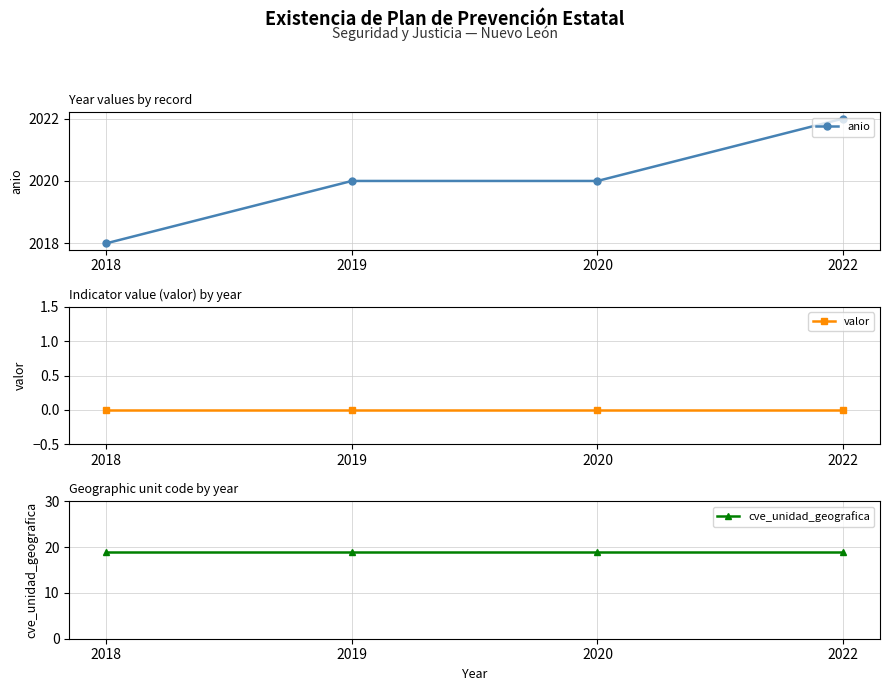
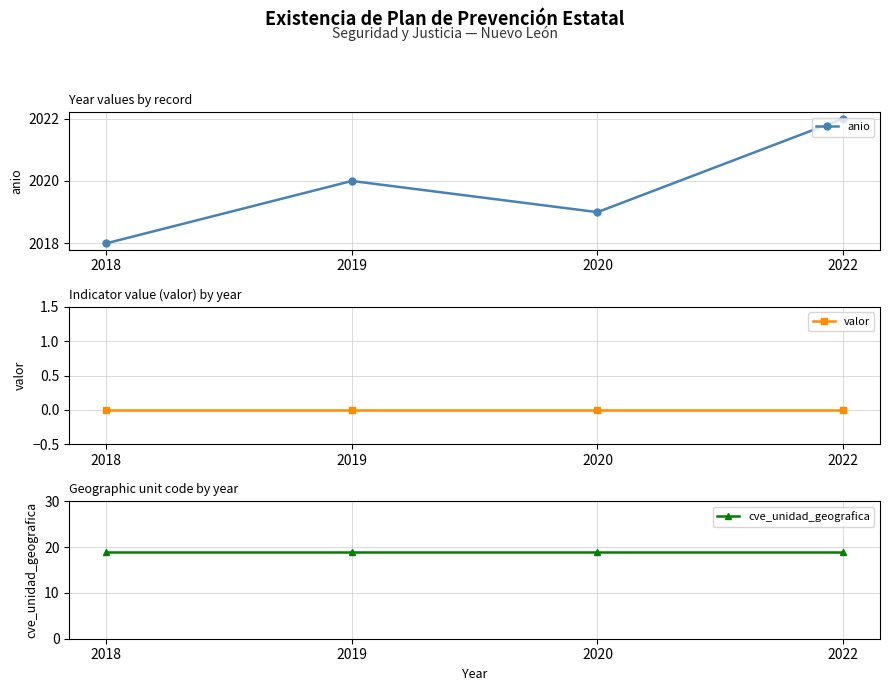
Year values by record, 2020: 2020 -> 2019
